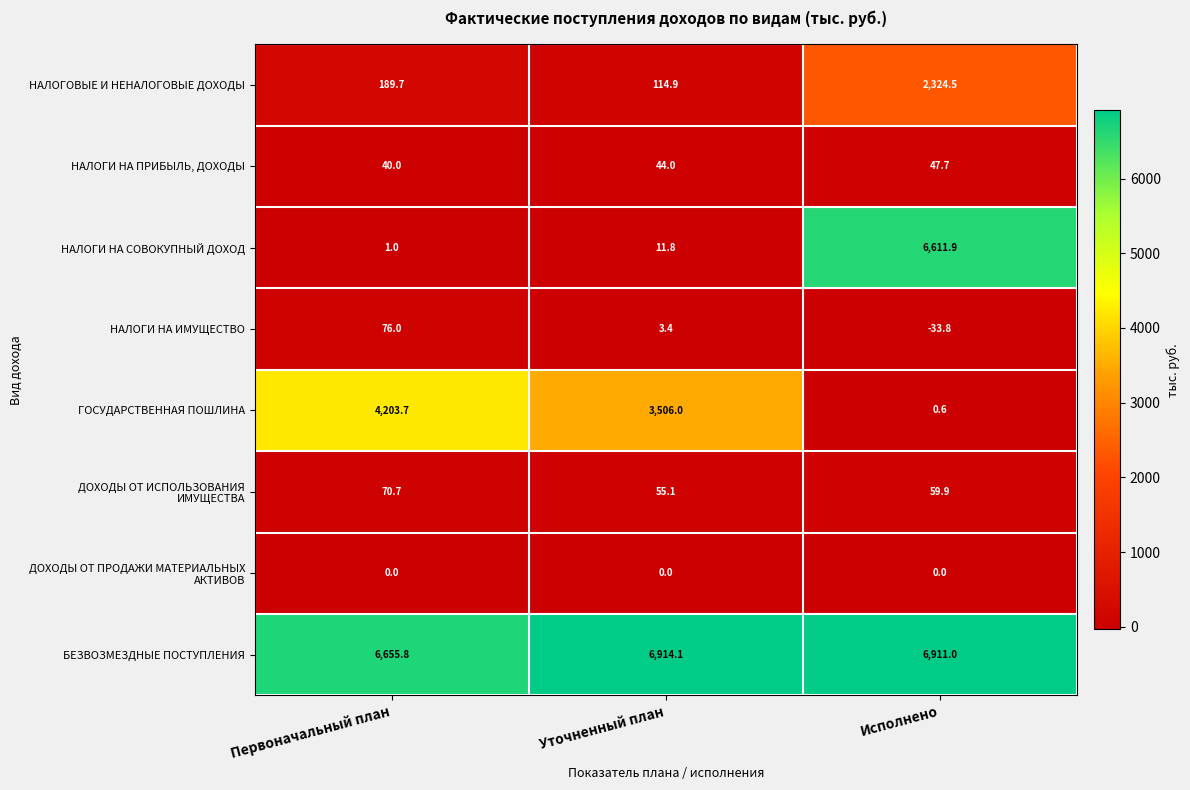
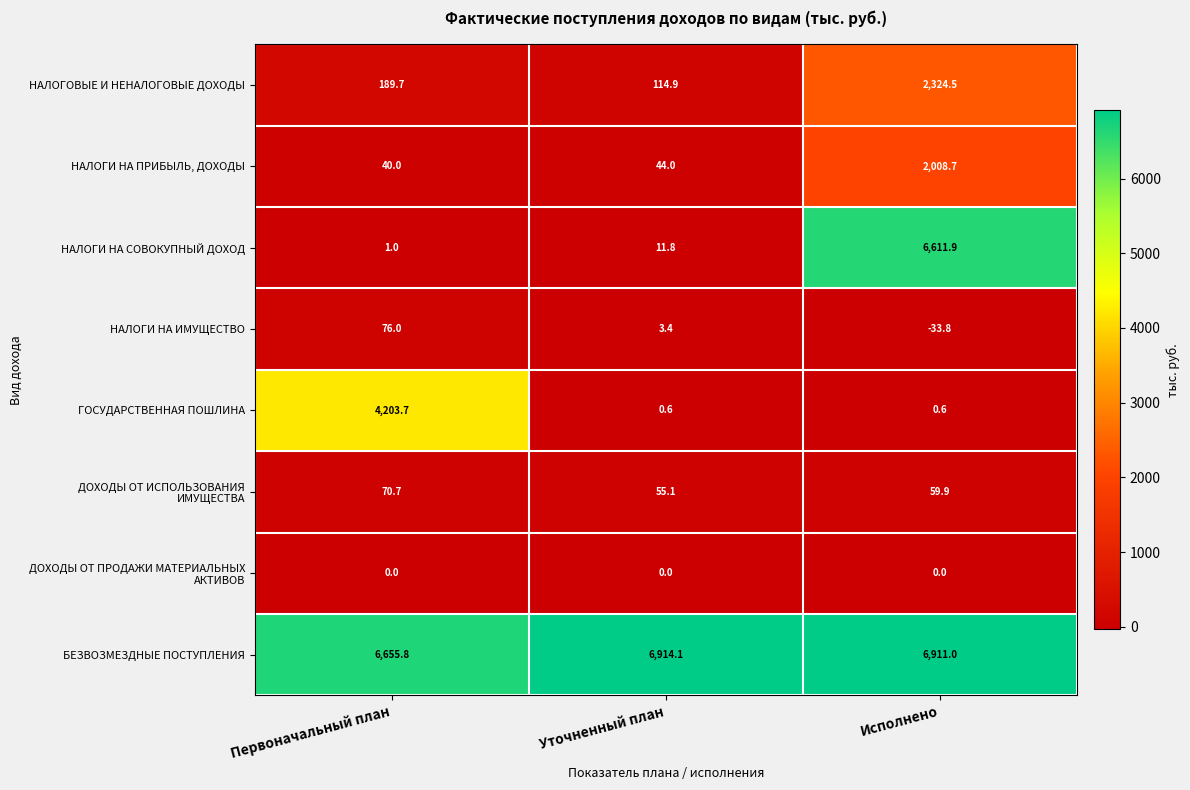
НАЛОГИ НА ПРИБЫЛЬ, ДОХОДЫ, Исполнено: 47.7 -> 2,008.7
ГОСУДАРСТВЕННАЯ ПОШЛИНА, Уточненный план: 3,506.0 -> 0.6
